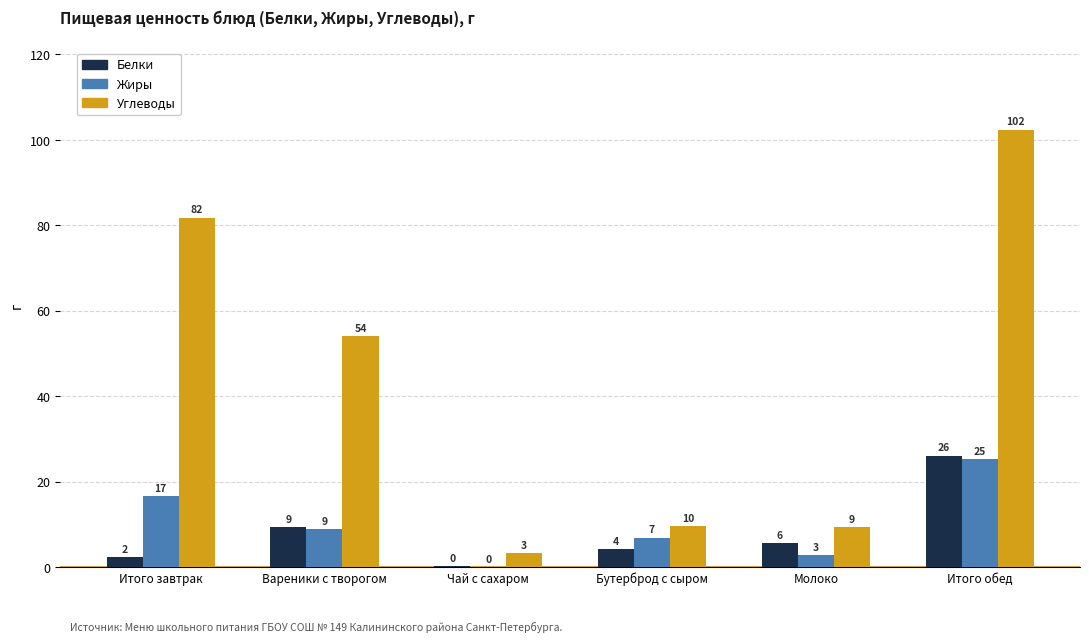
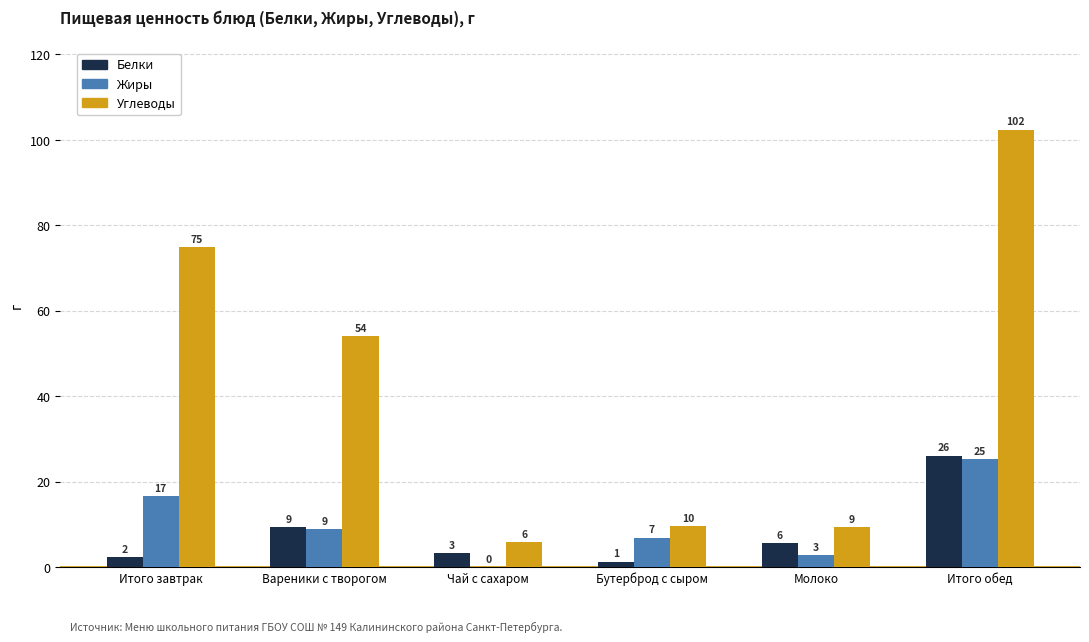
Углеводы, Итого завтрак: 82 -> 75
Белки, Чай с сахаром: 0 -> 3
Углеводы, Чай с сахаром: 3 -> 6
Белки, Бутерброд с сыром: 4 -> 1
